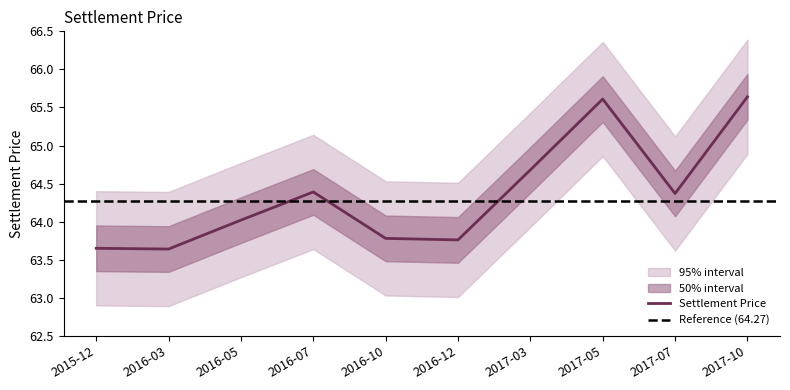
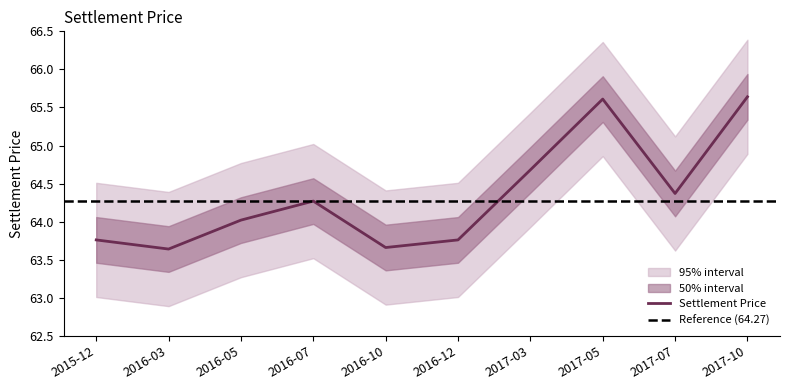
Settlement Price, 2015-12: 63.7 -> 63.8
Settlement Price, 2016-07: 64.4 -> 64.3
Settlement Price, 2016-10: 63.8 -> 63.7
